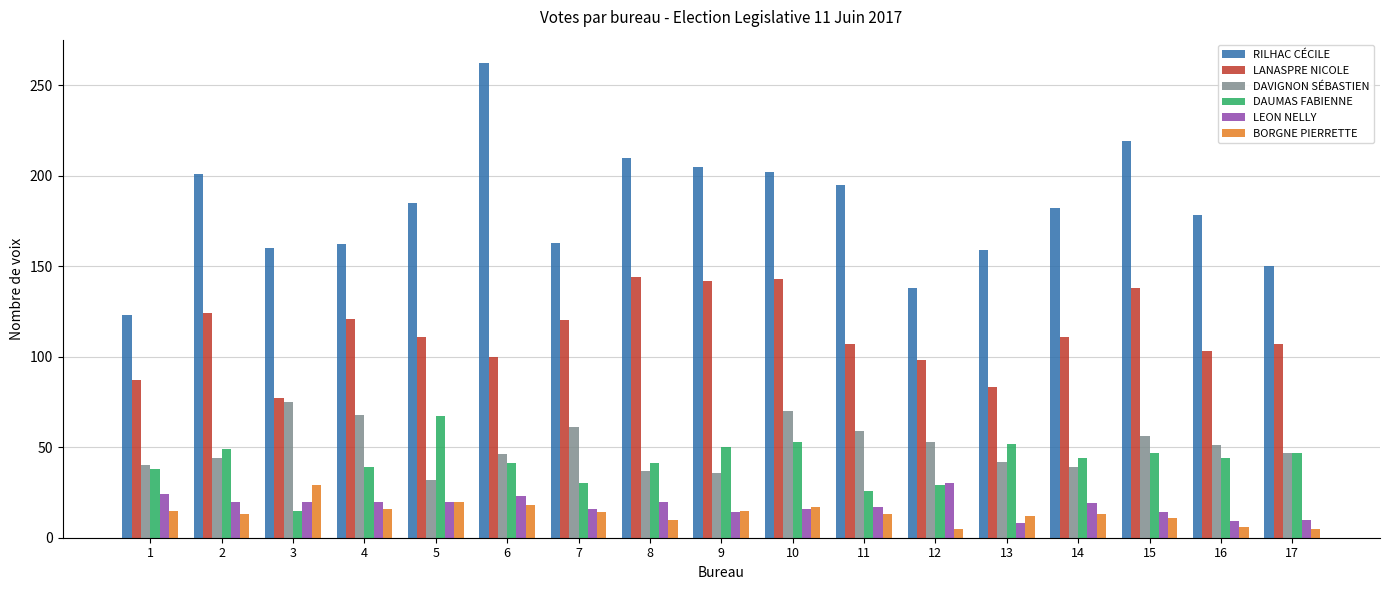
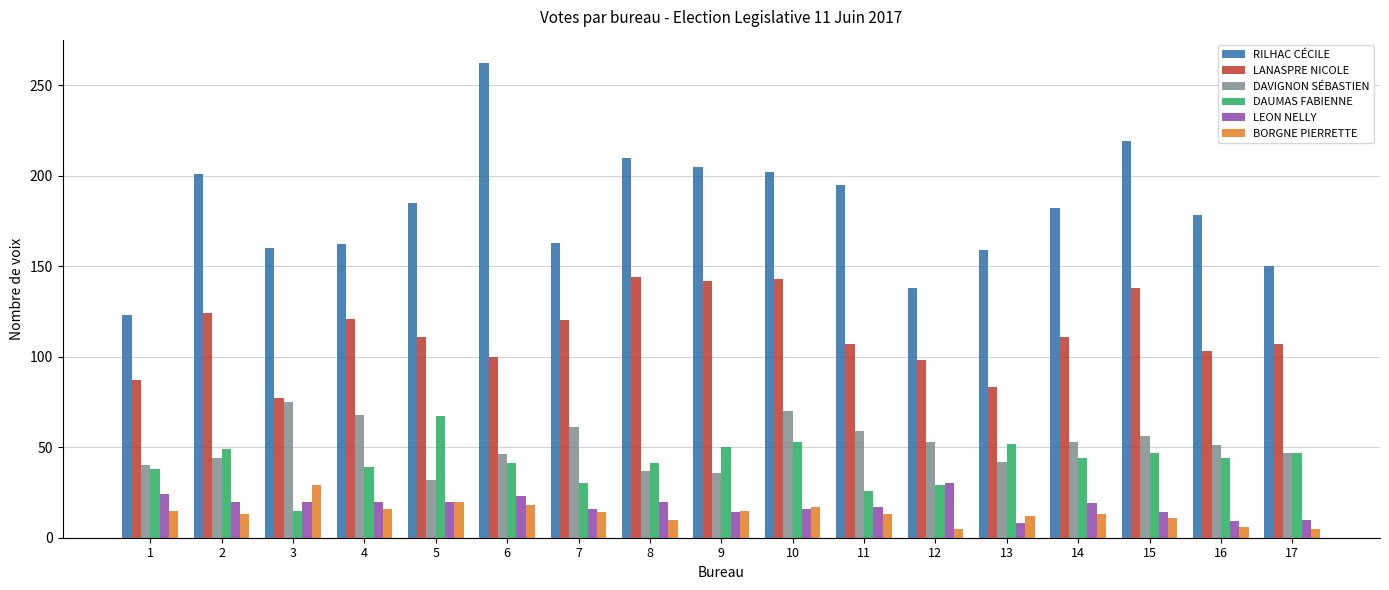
DAVIGNON SÉBASTIEN, 14: 39 -> 53
